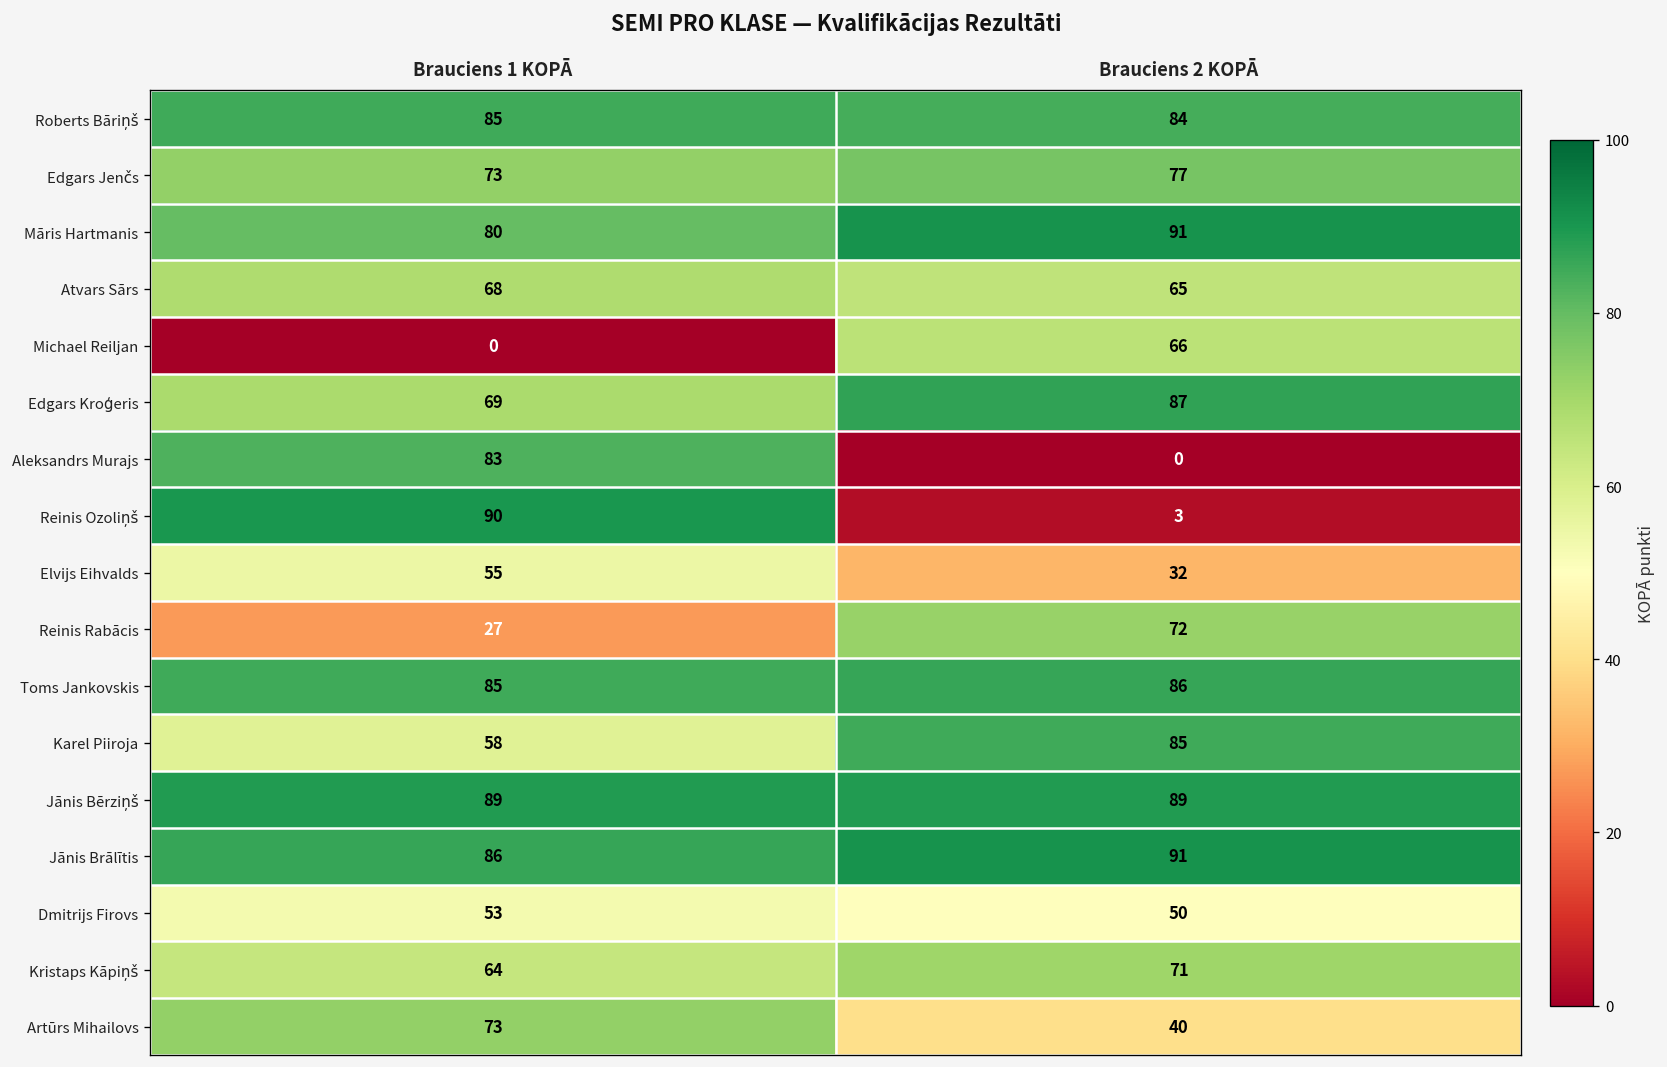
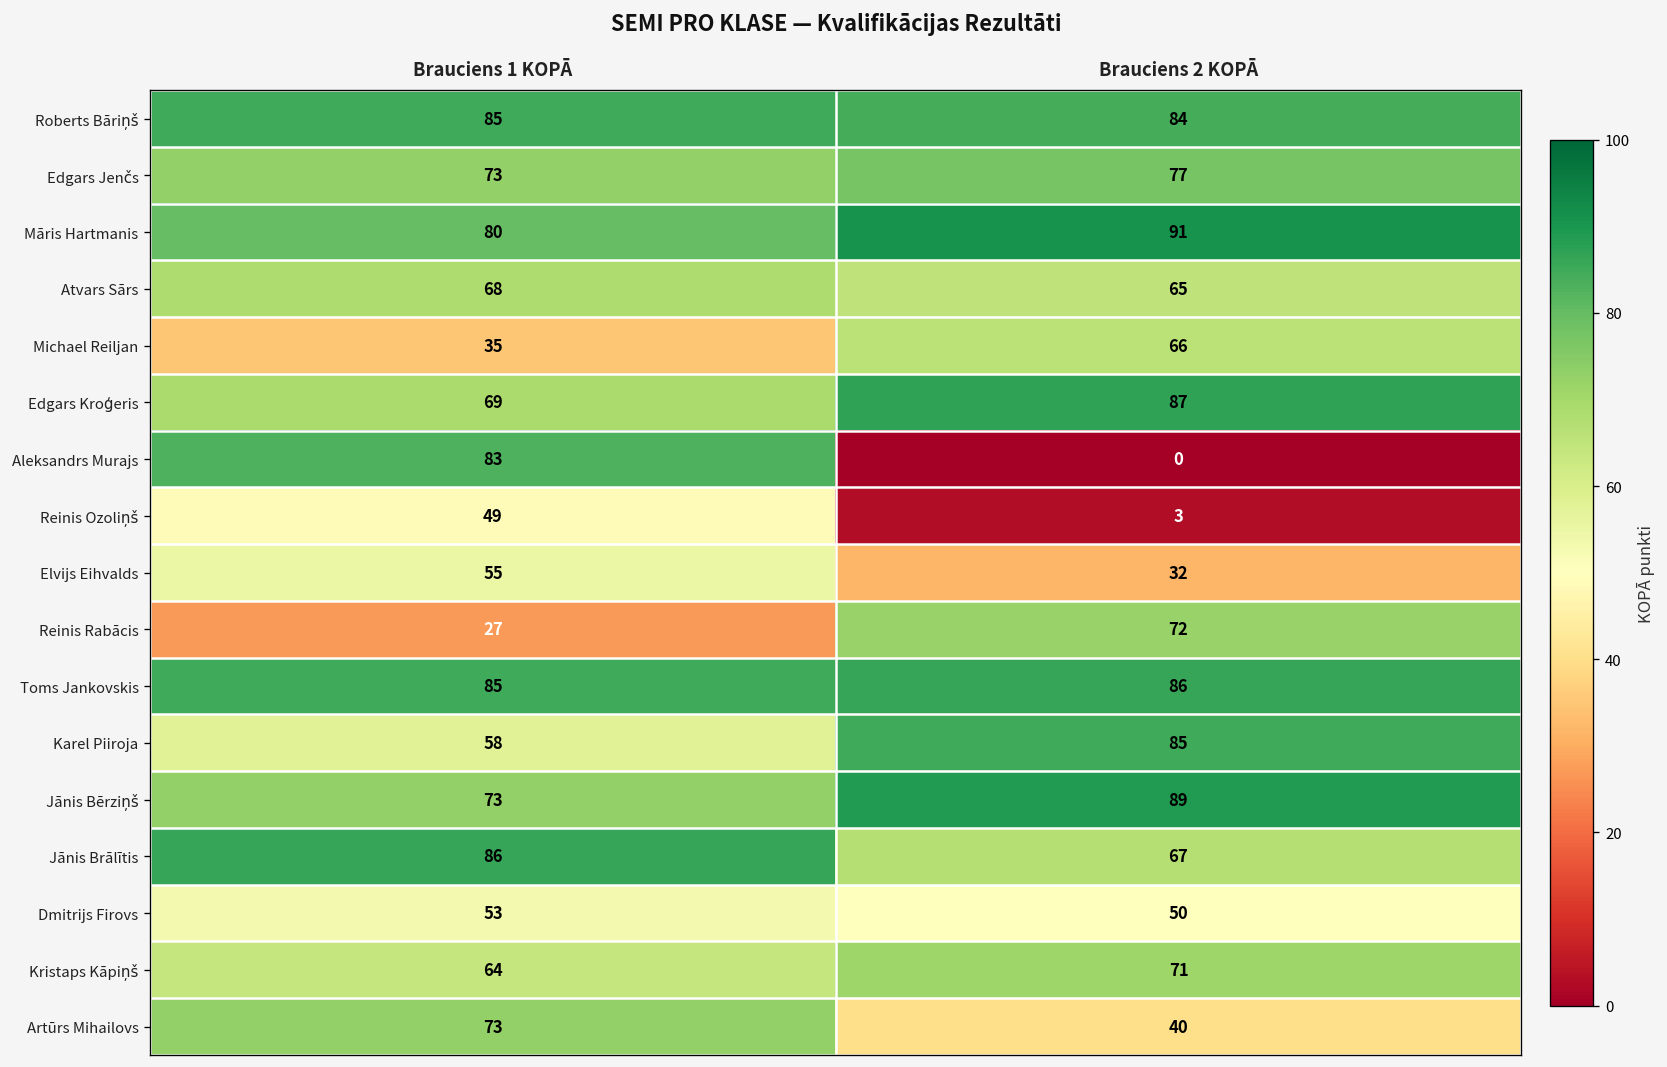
Michael Reiljan, Brauciens 1 KOPĀ: 0 -> 35
Reinis Ozoliņš, Brauciens 1 KOPĀ: 90 -> 49
Jānis Bērziņš, Brauciens 1 KOPĀ: 89 -> 73
Jānis Brālītis, Brauciens 2 KOPĀ: 91 -> 67
